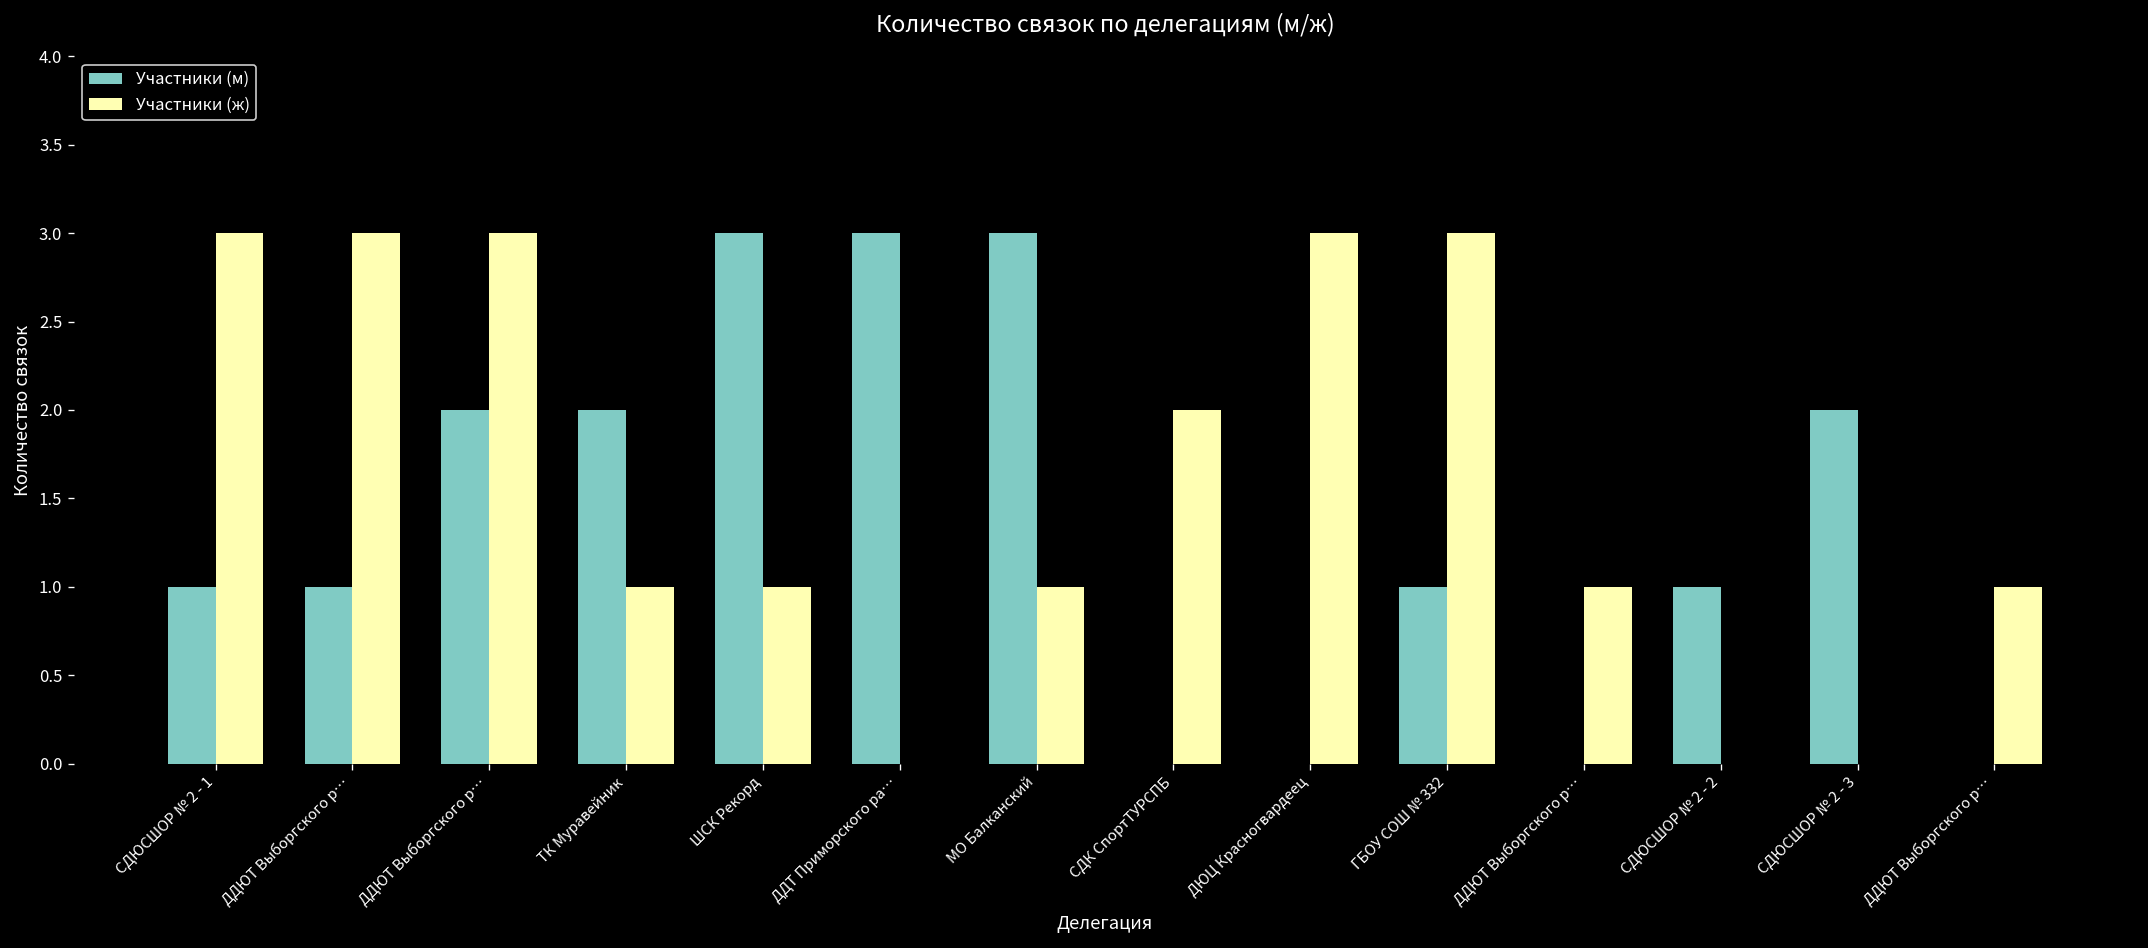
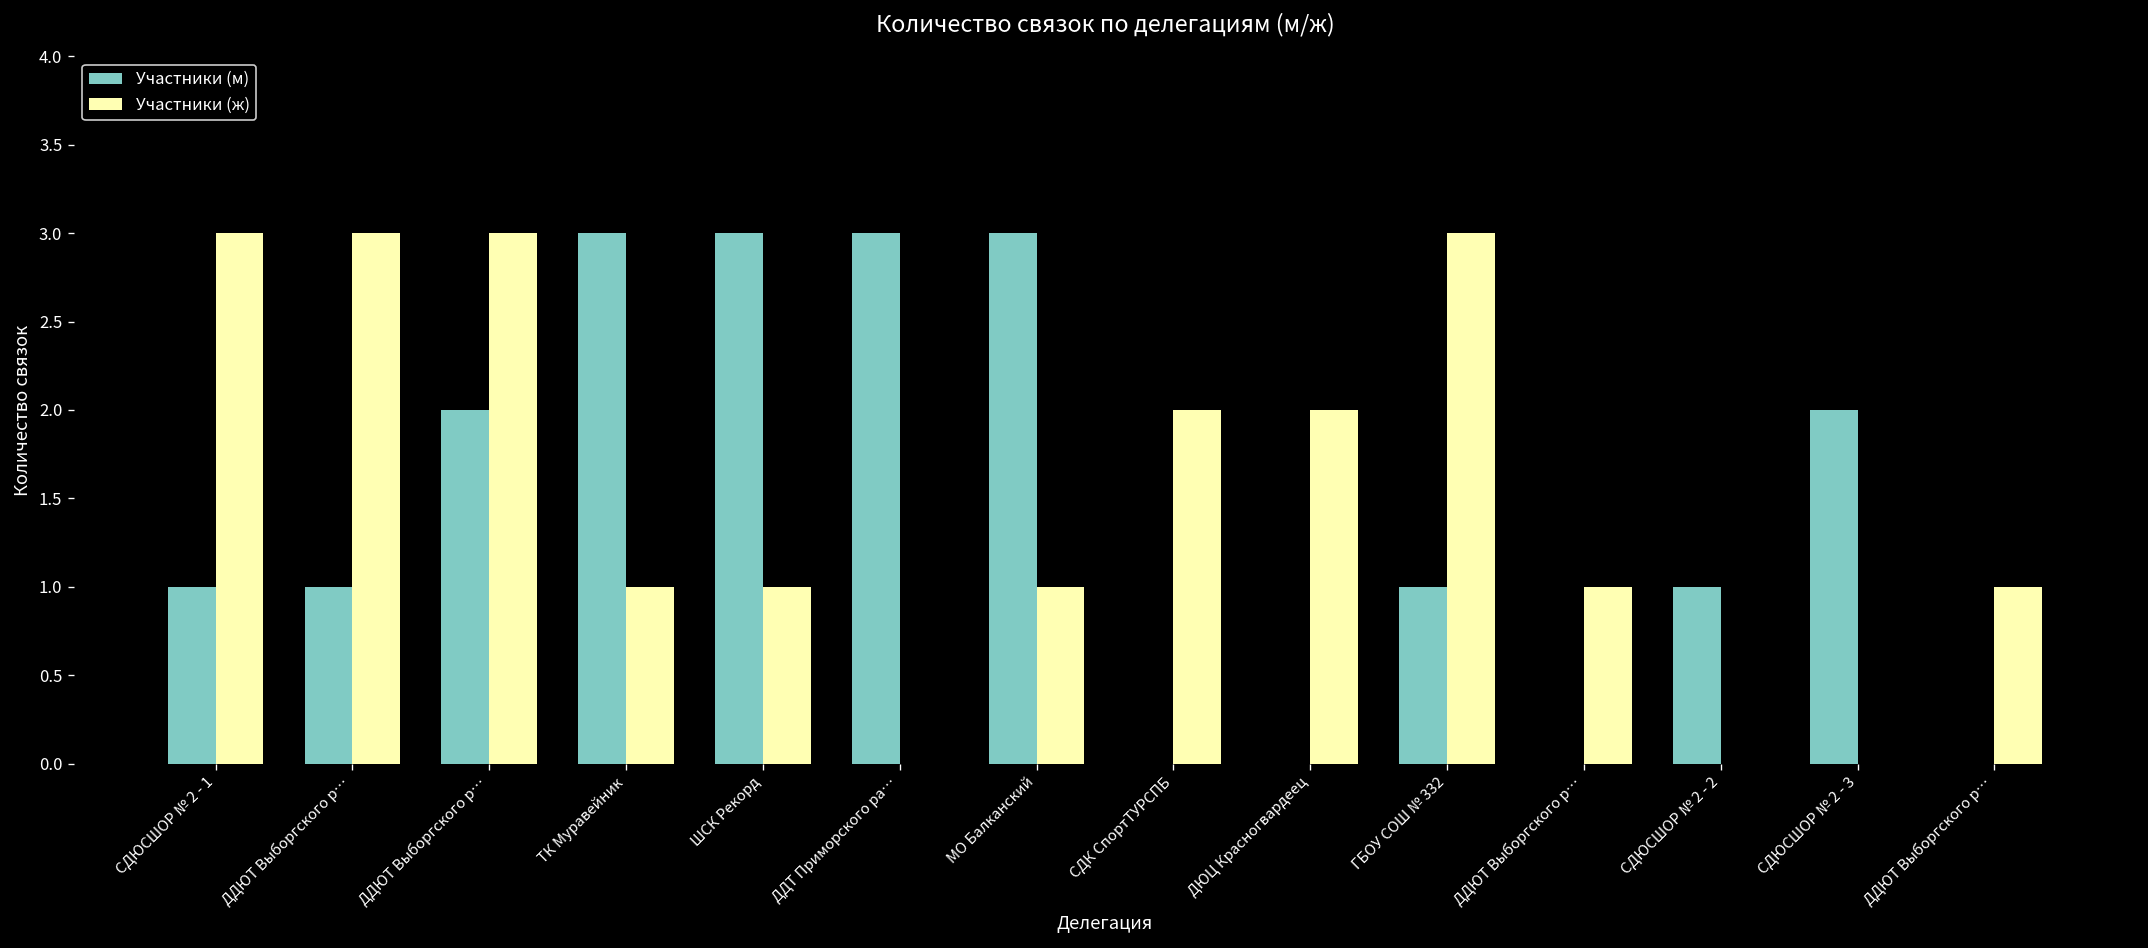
Участники (м), ТК Муравейник: 2 -> 3
Участники (ж), ДЮЦ Красногвардеец: 3 -> 2
